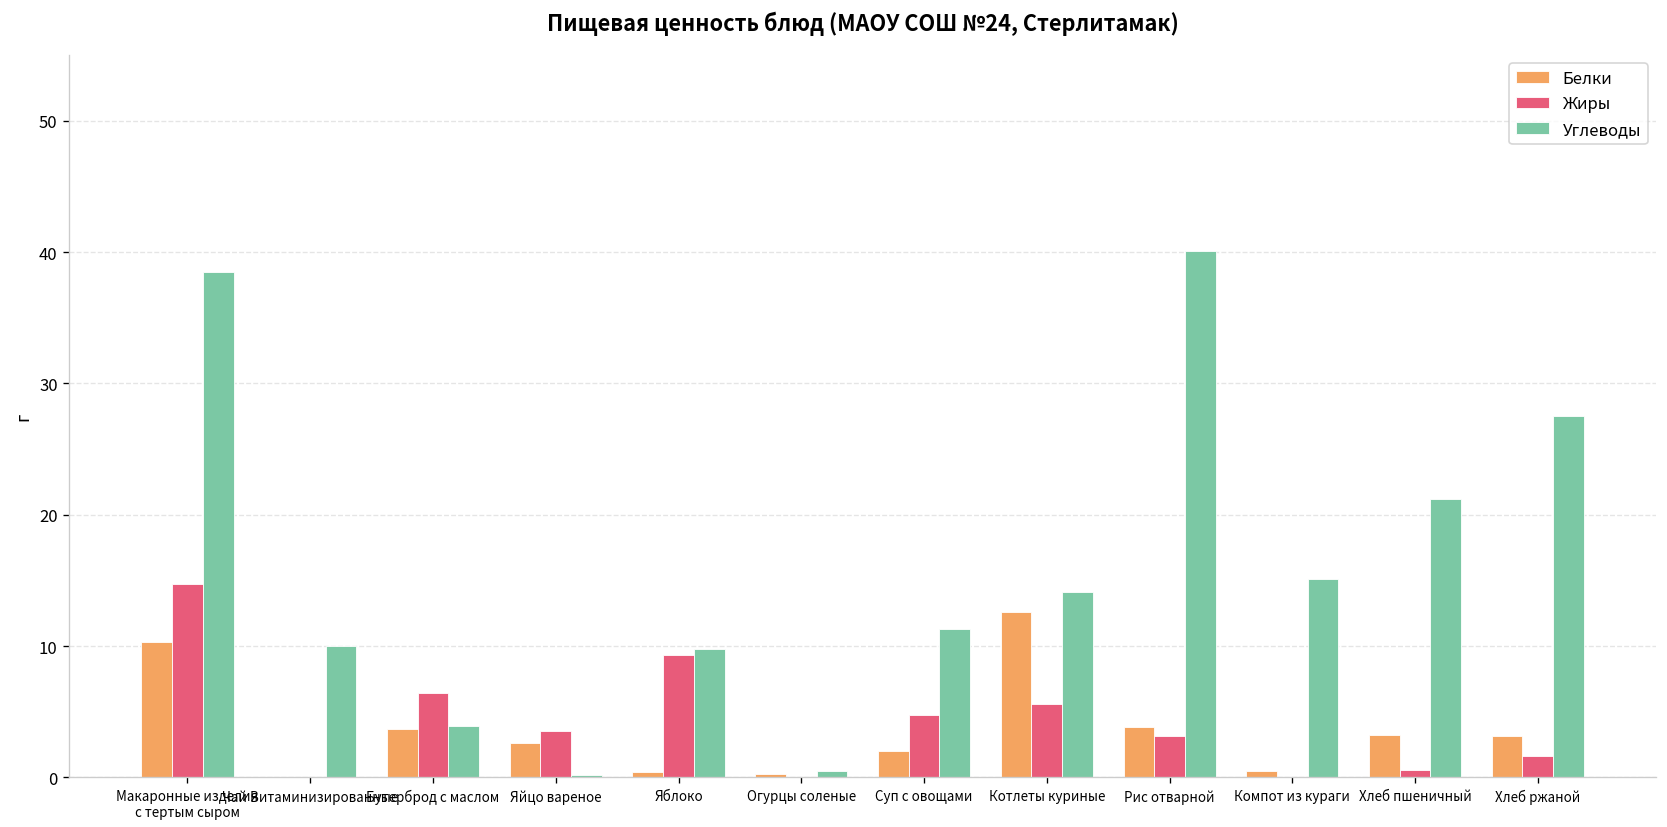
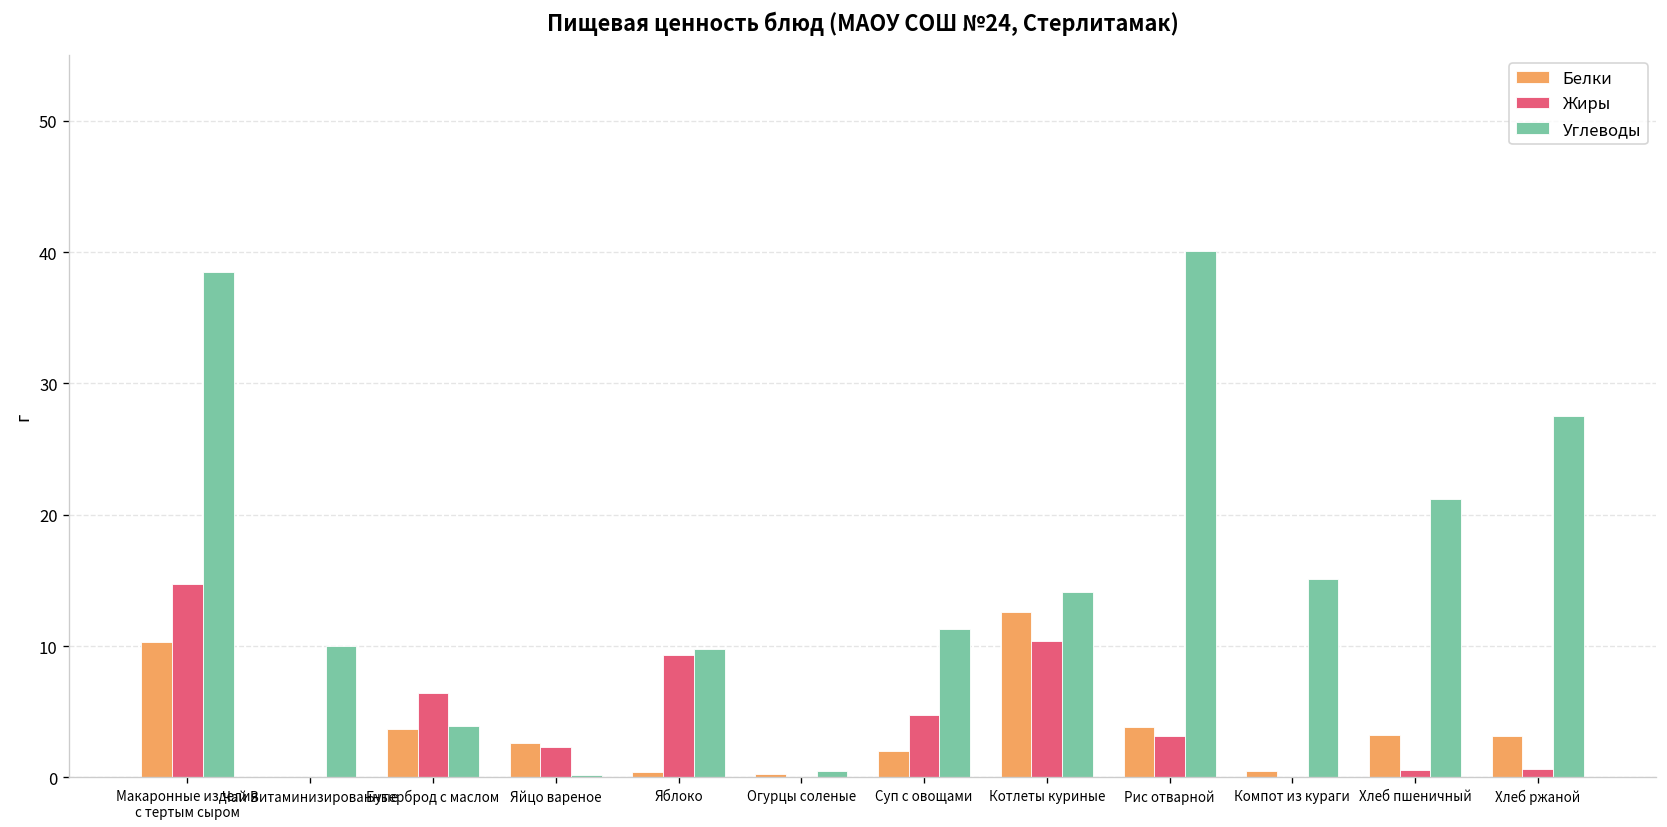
Жиры, Яйцо вареное: 3.5 -> 2.3
Жиры, Котлеты куриные: 5.6 -> 10.4
Жиры, Хлеб ржаной: 1.6 -> 0.7
